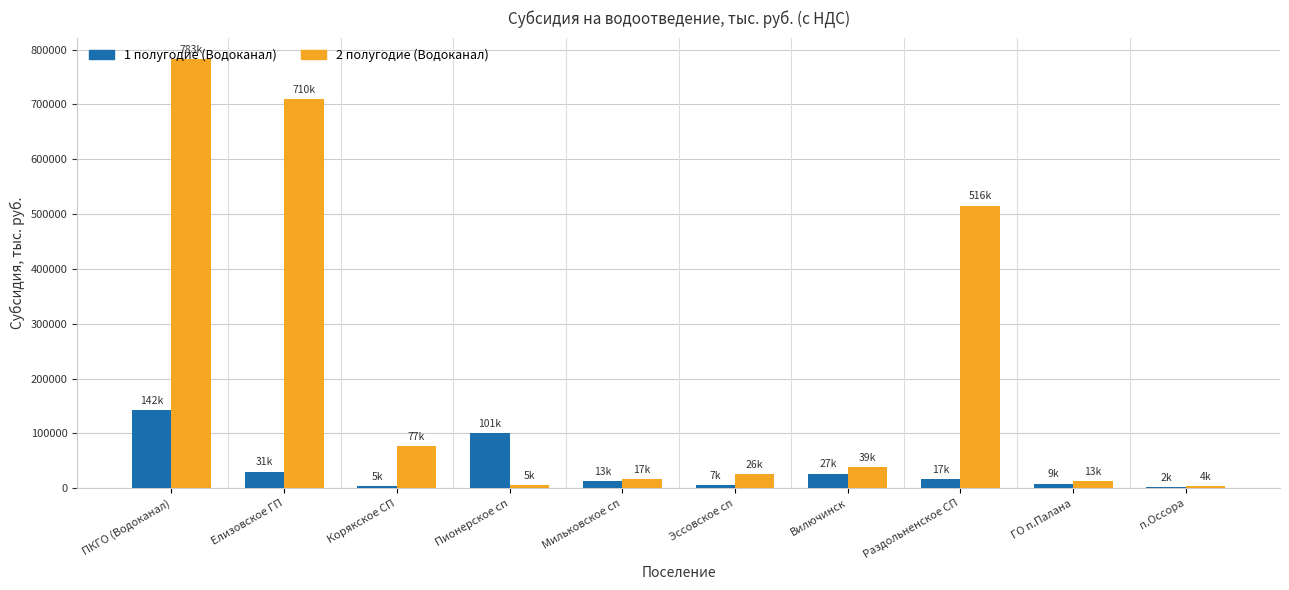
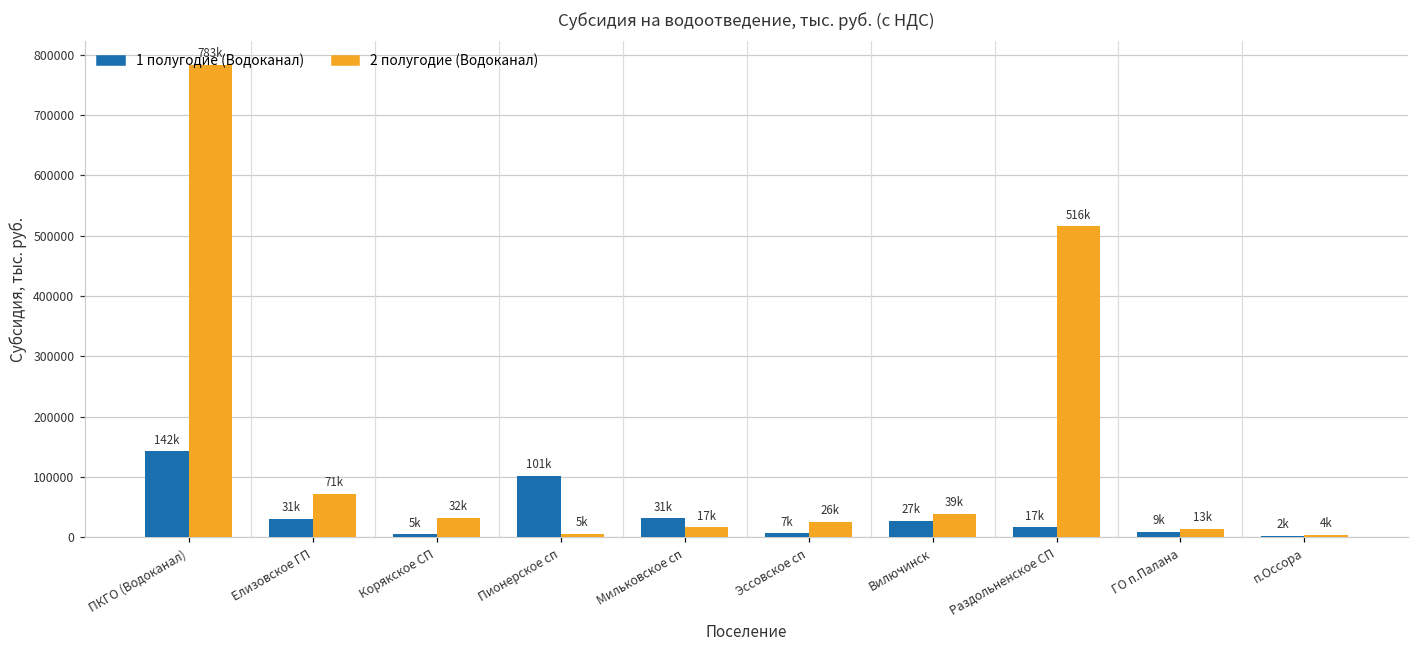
2 полугодие (Водоканал), Елизовское ГП: 710k -> 71k
2 полугодие (Водоканал), Корякское СП: 77k -> 32k
1 полугодие (Водоканал), Мильковское сп: 13k -> 31k
